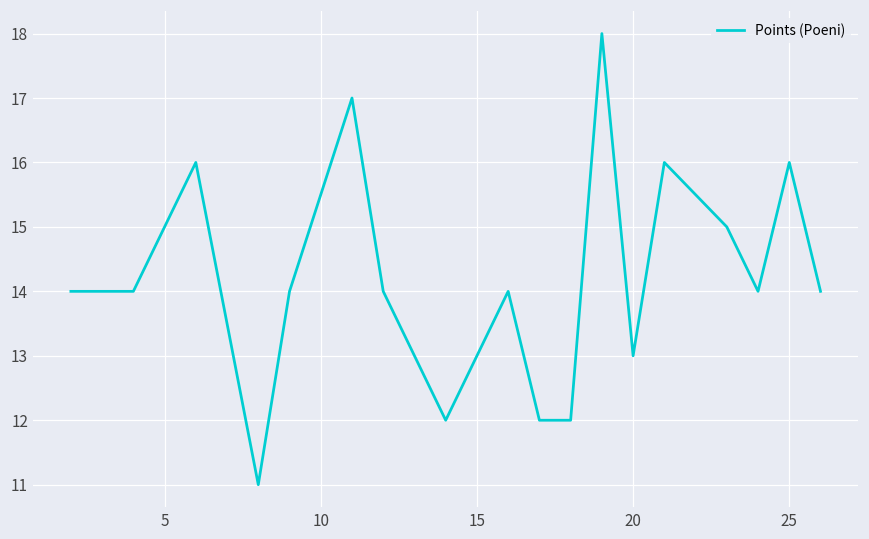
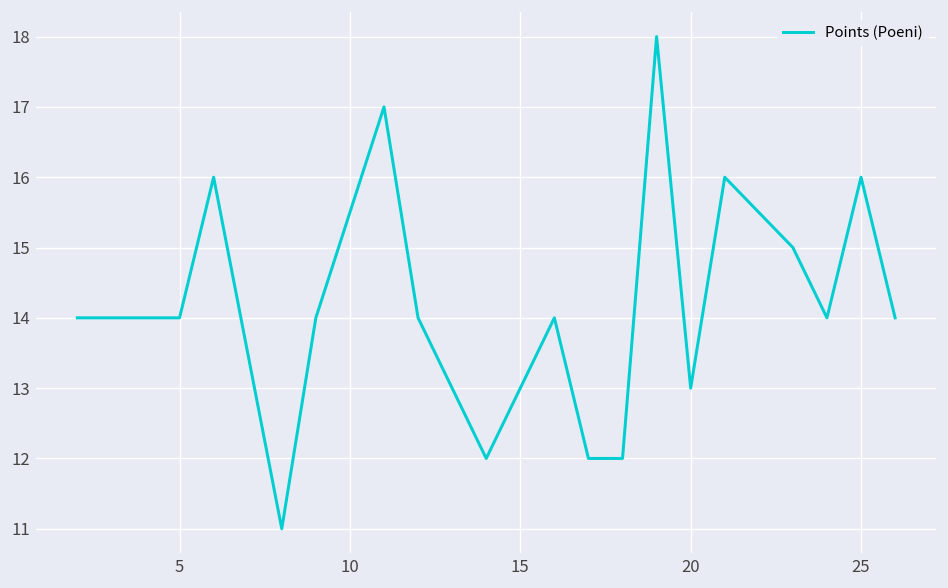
5: 15 -> 14
